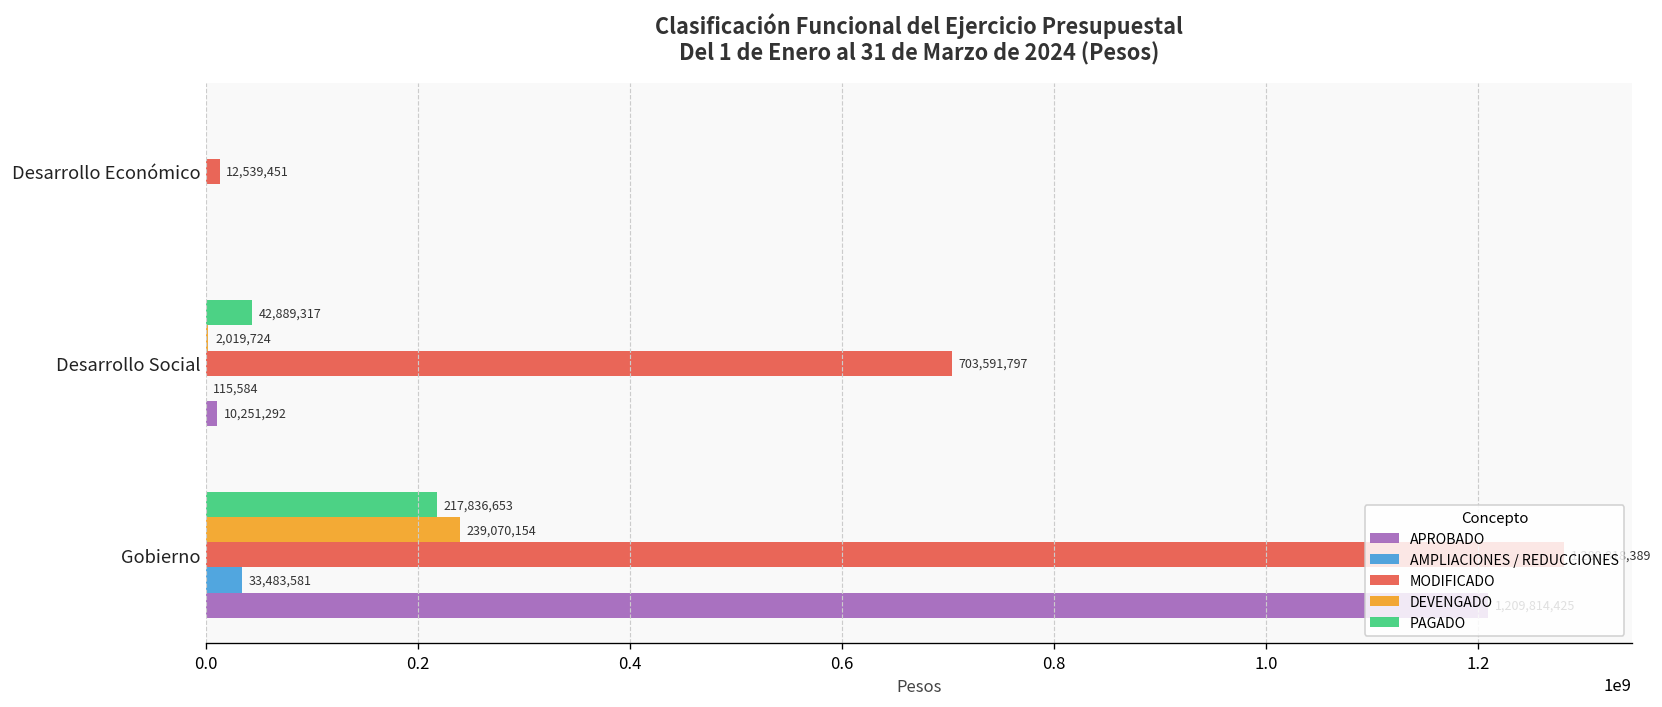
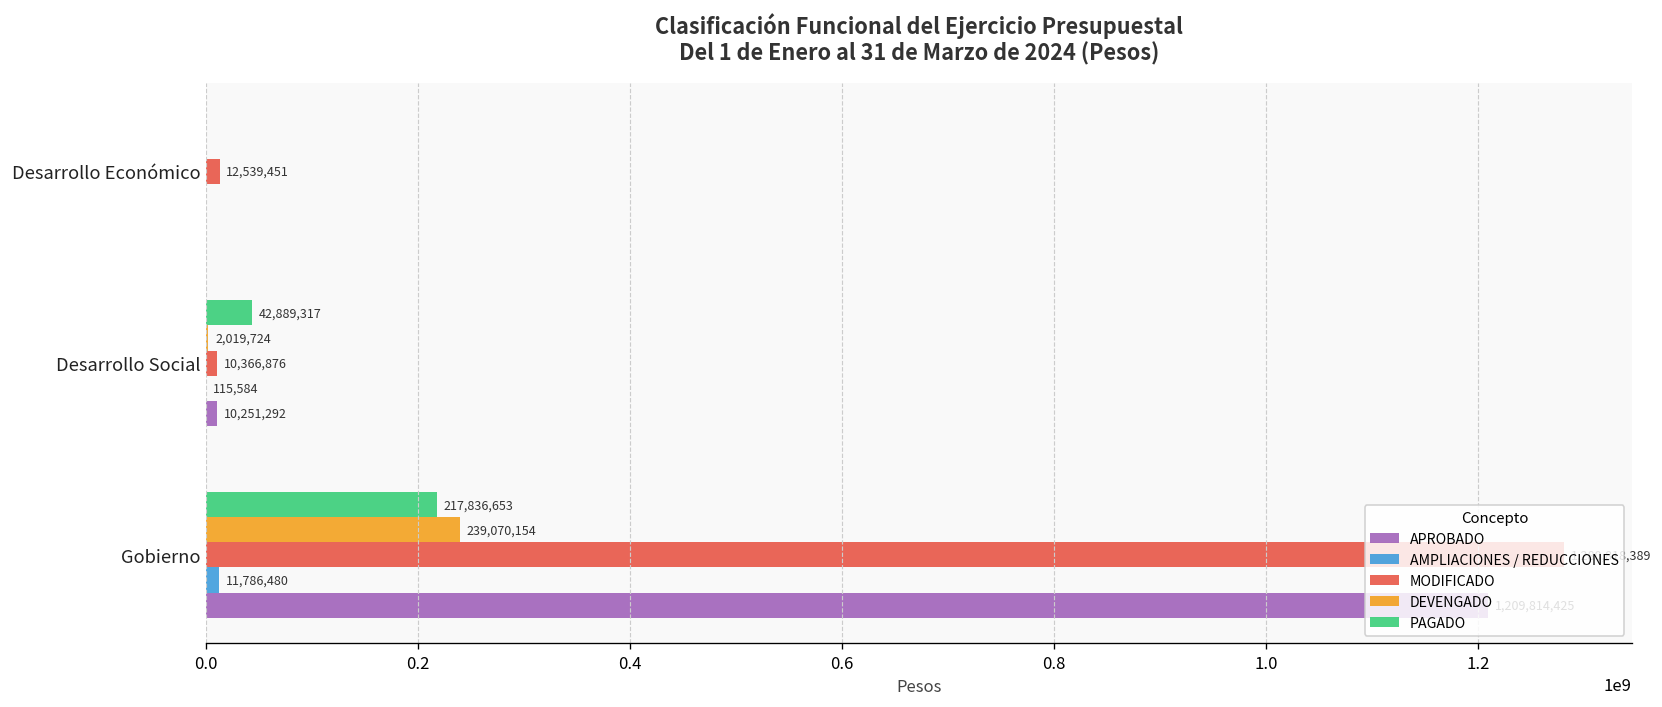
MODIFICADO, Desarrollo Social: 703,591,797 -> 10,366,876
AMPLIACIONES / REDUCCIONES, Gobierno: 33,483,581 -> 11,786,480
